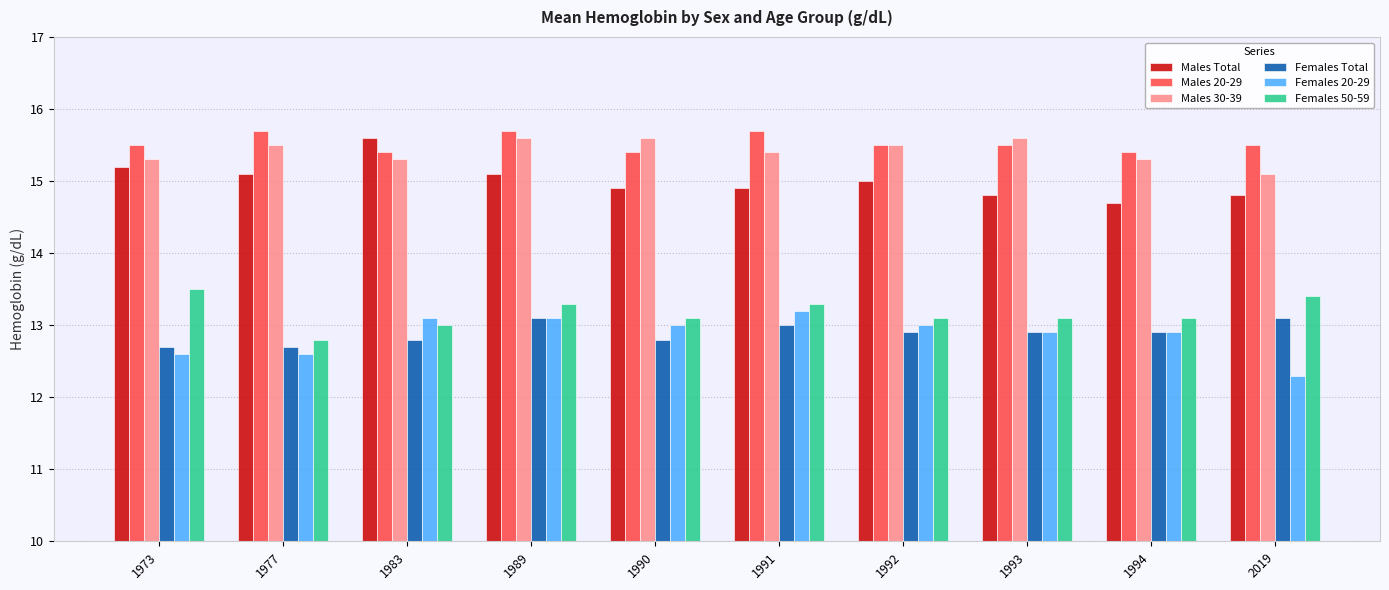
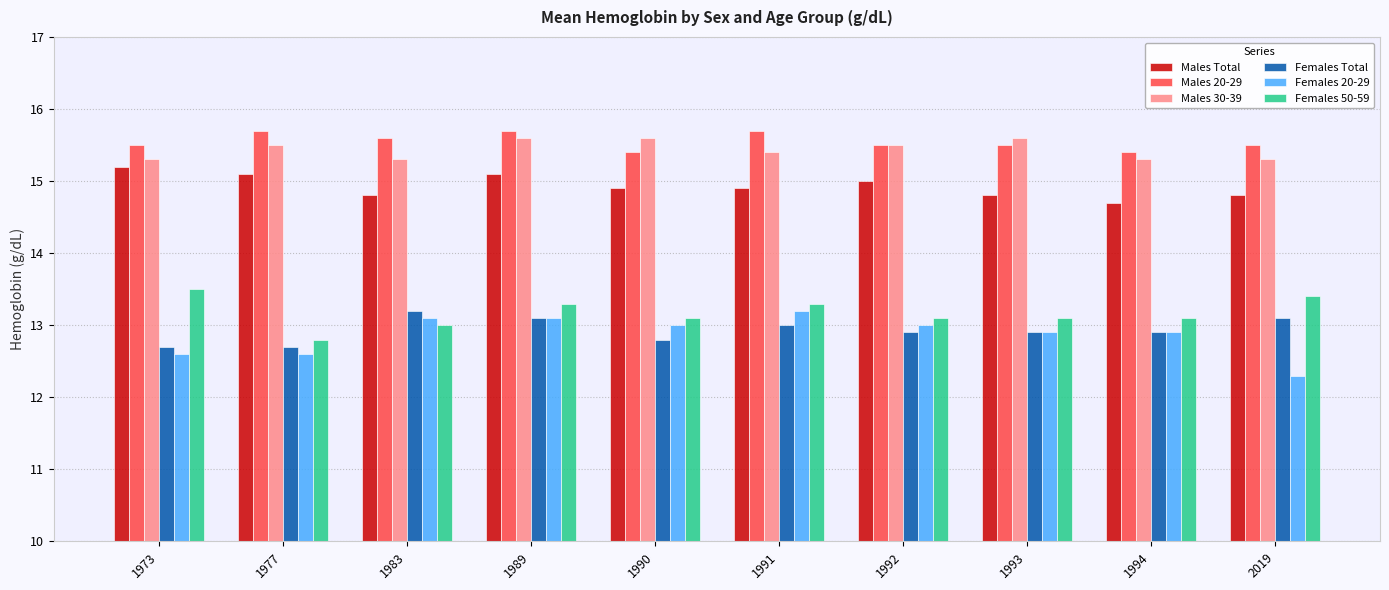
Males Total, 1983: 15.6 -> 14.8
Males 20-29, 1983: 15.4 -> 15.6
Females Total, 1983: 12.8 -> 13.2
Males 30-39, 2019: 15.1 -> 15.3
